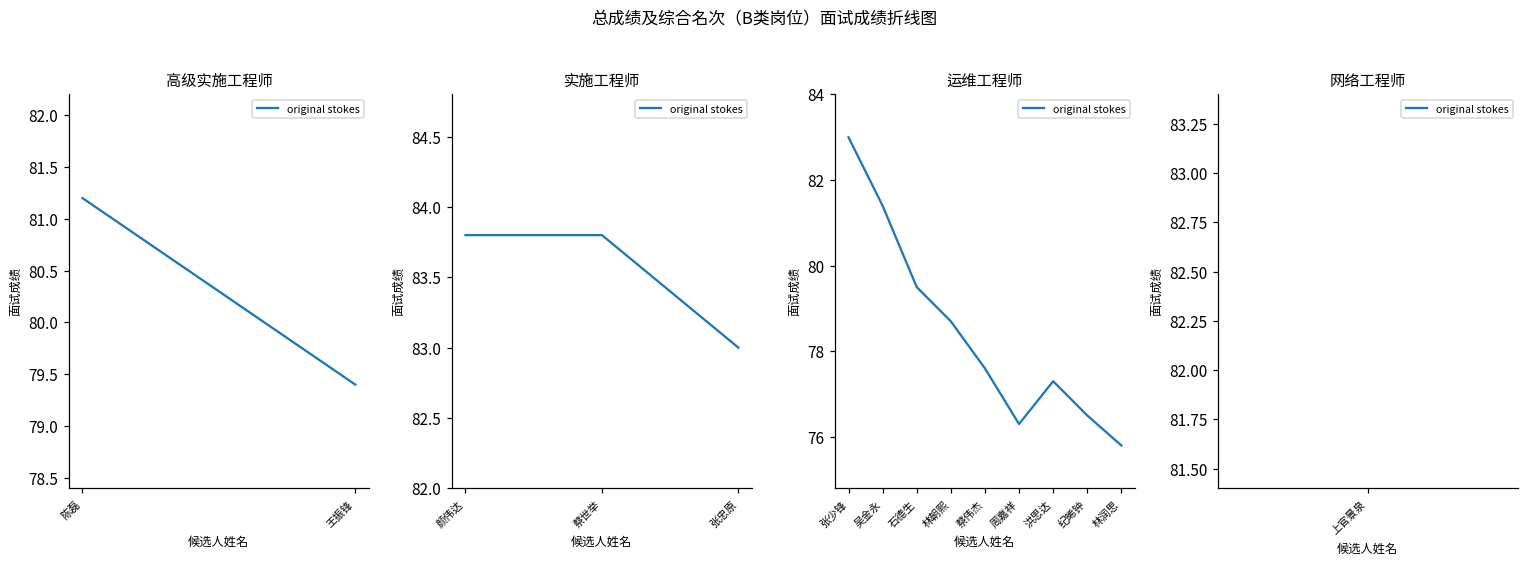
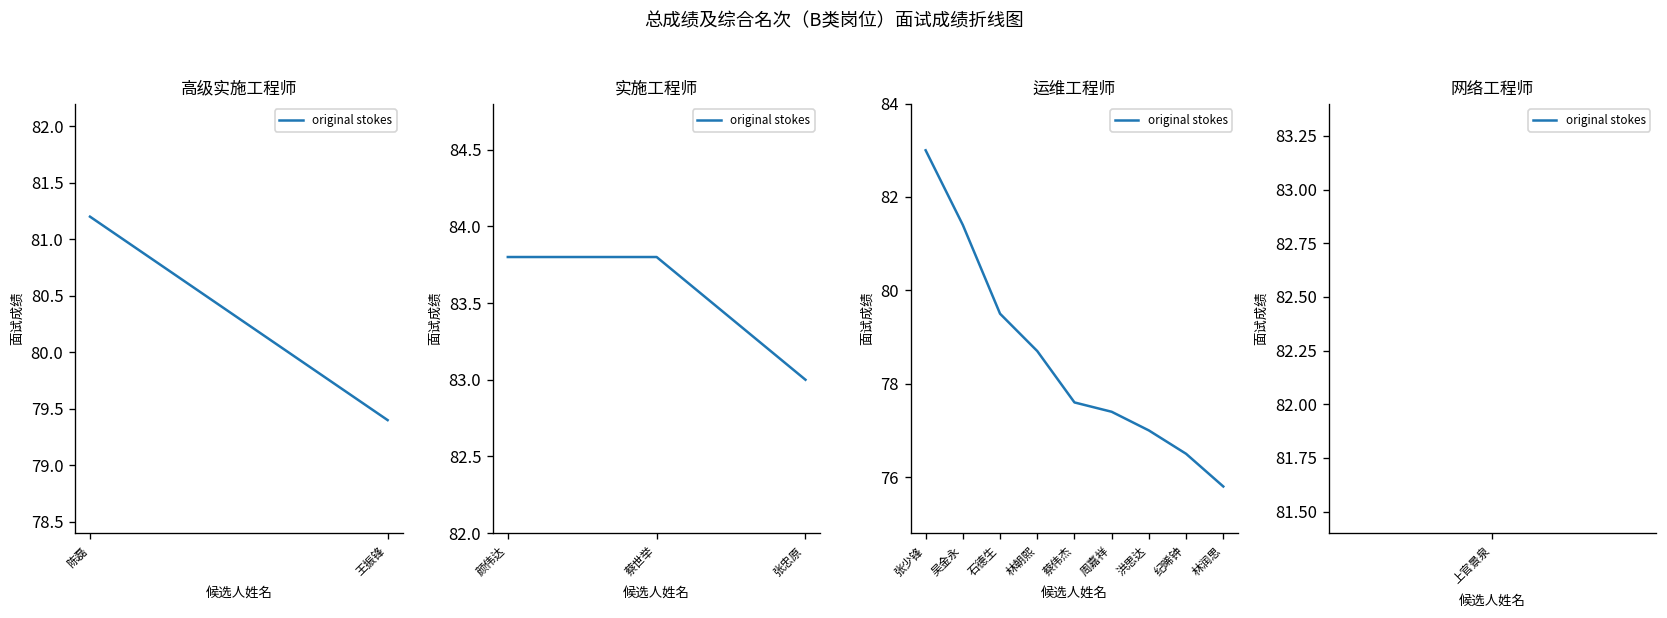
运维工程师, 周嘉祥: 76.3 -> 77.4
运维工程师, 洪思达: 77.3 -> 77.0
